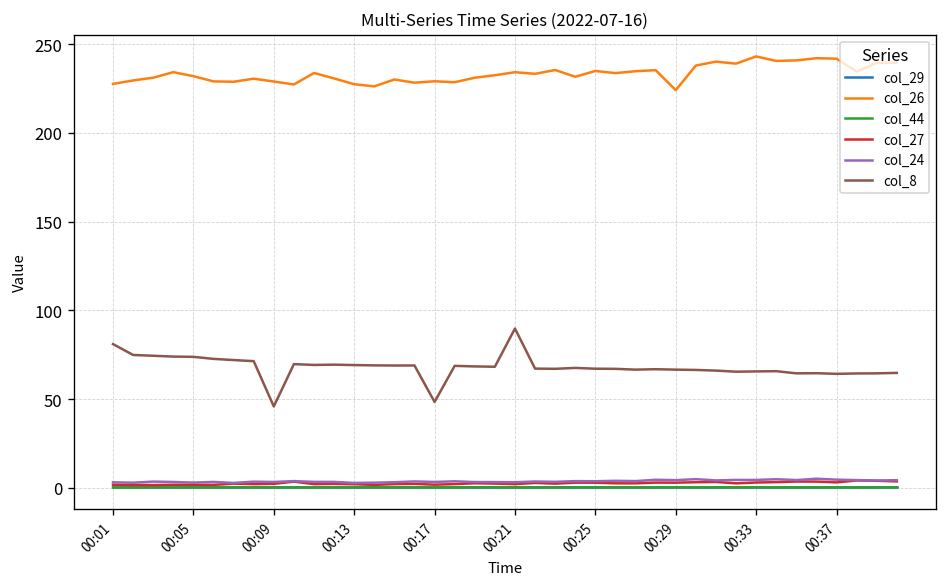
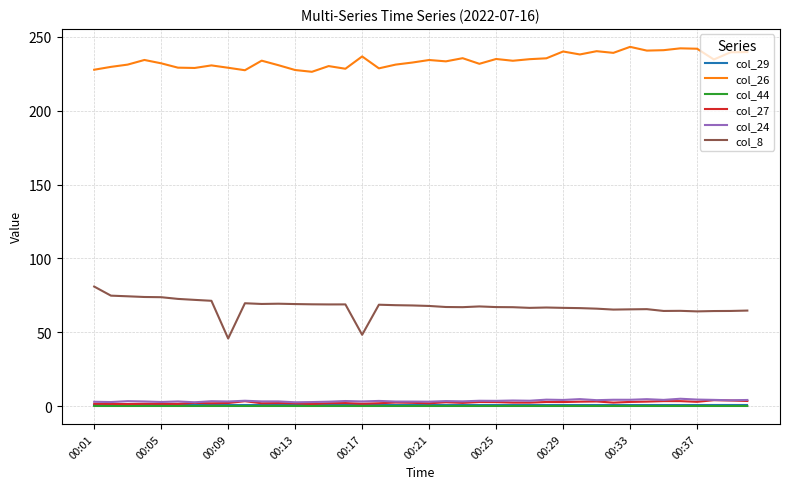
col_26, 00:17: 229 -> 237
col_8, 00:21: 90 -> 68
col_26, 00:29: 224 -> 240
